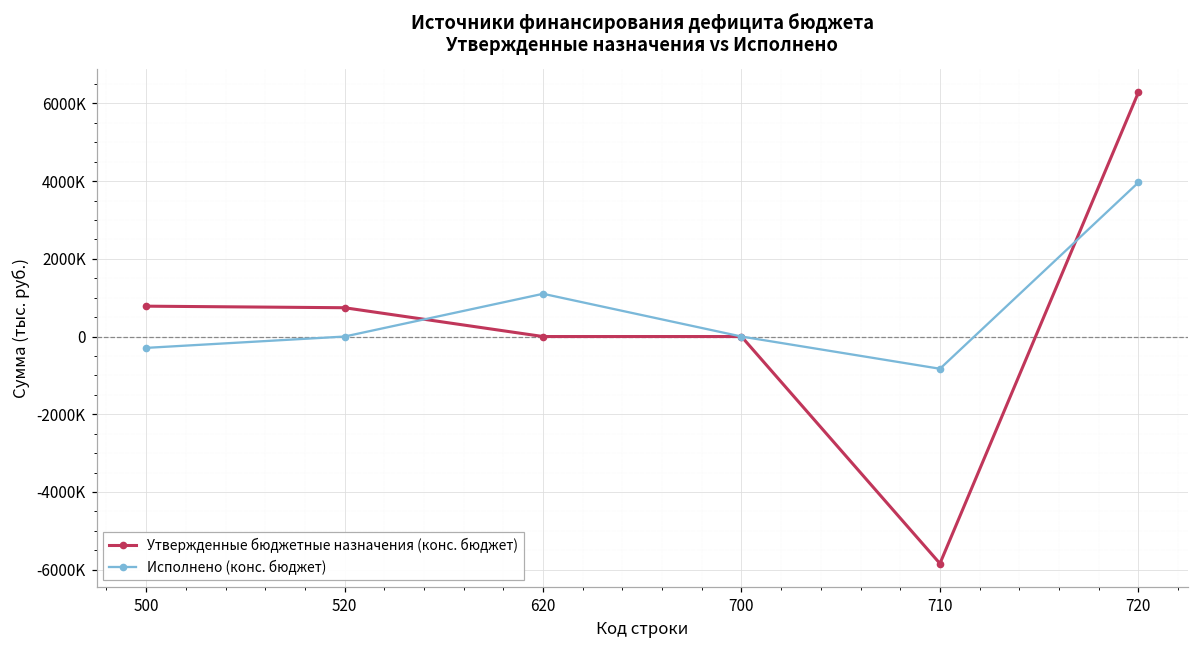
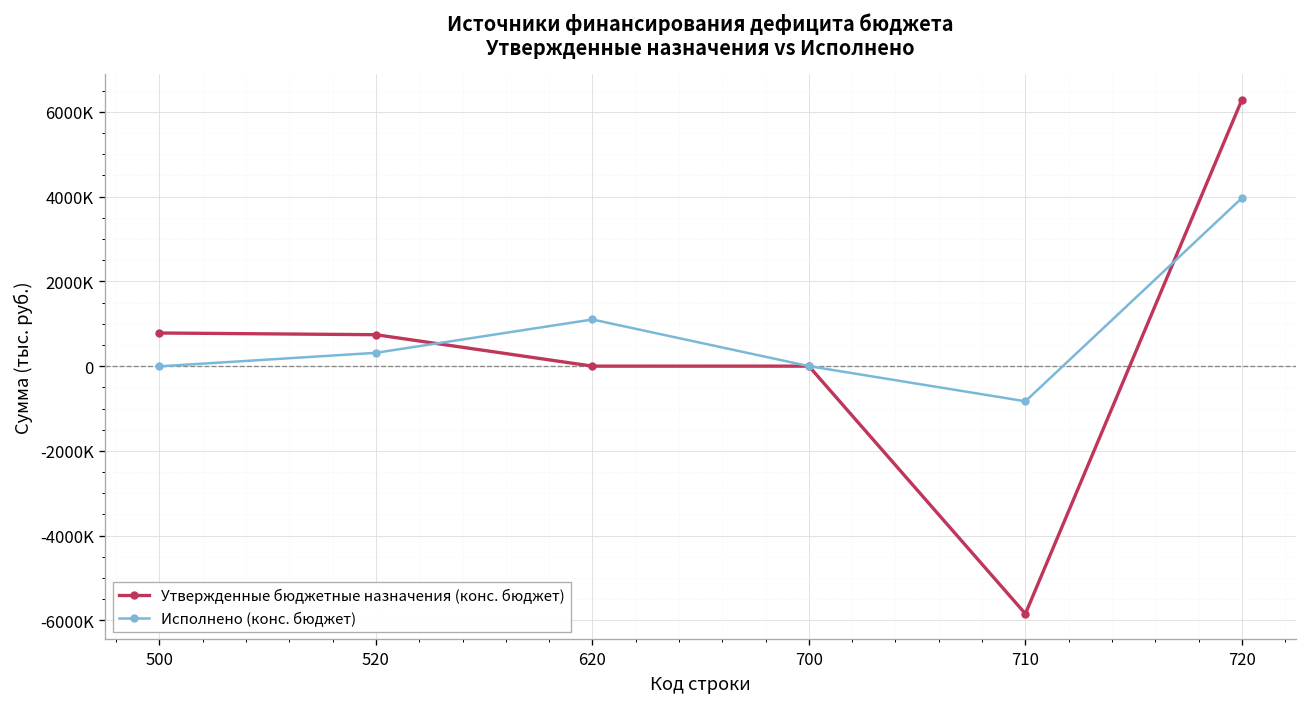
Исполнено (конс. бюджет), 500: -300000 -> 0
Исполнено (конс. бюджет), 520: 0 -> 300000
